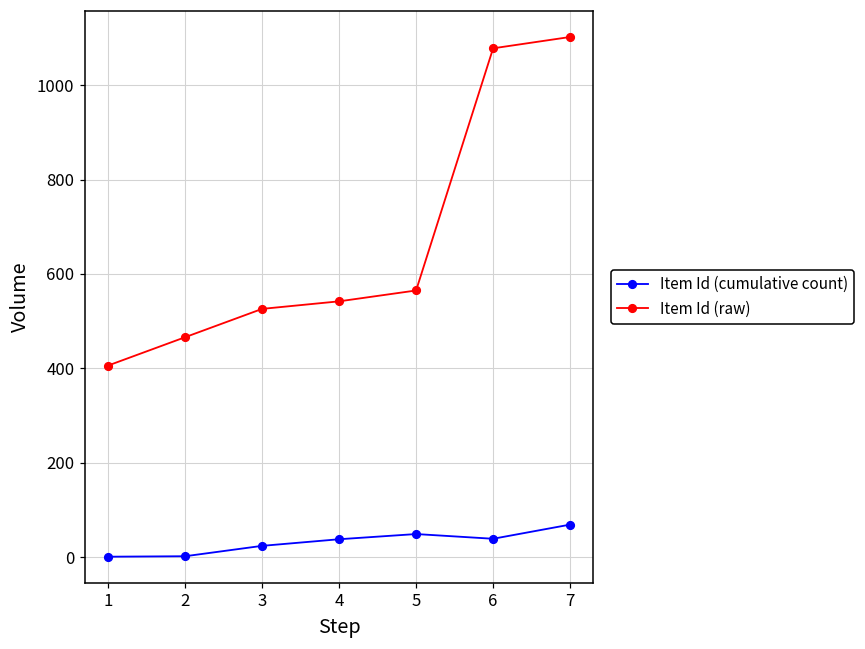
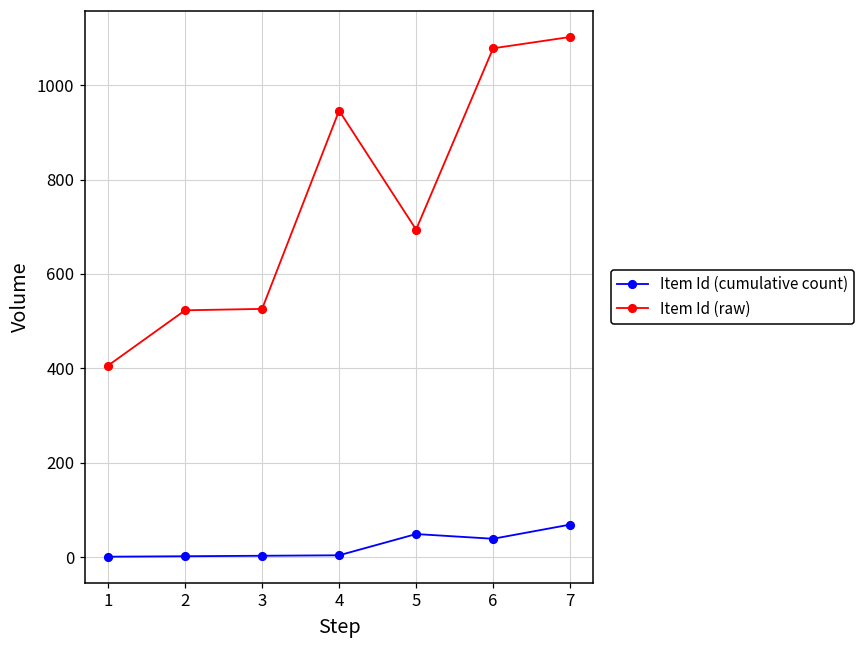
Item Id (raw), 2: 470 -> 520
Item Id (cumulative count), 3: 20 -> 0
Item Id (cumulative count), 4: 40 -> 0
Item Id (raw), 4: 540 -> 950
Item Id (raw), 5: 570 -> 690
